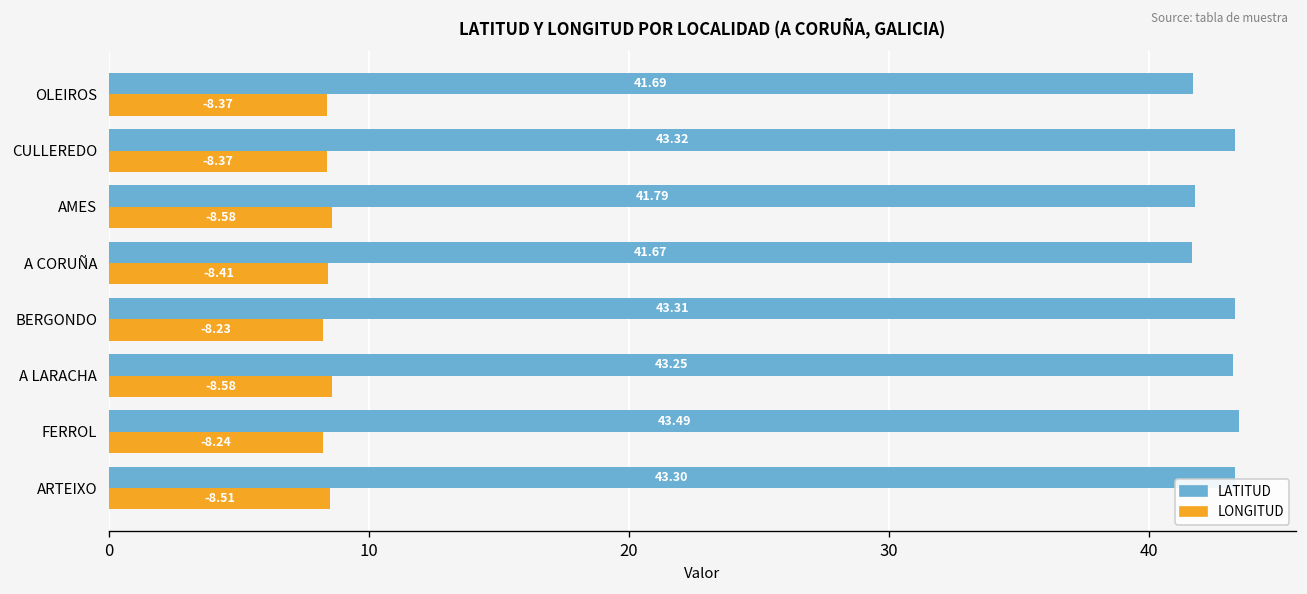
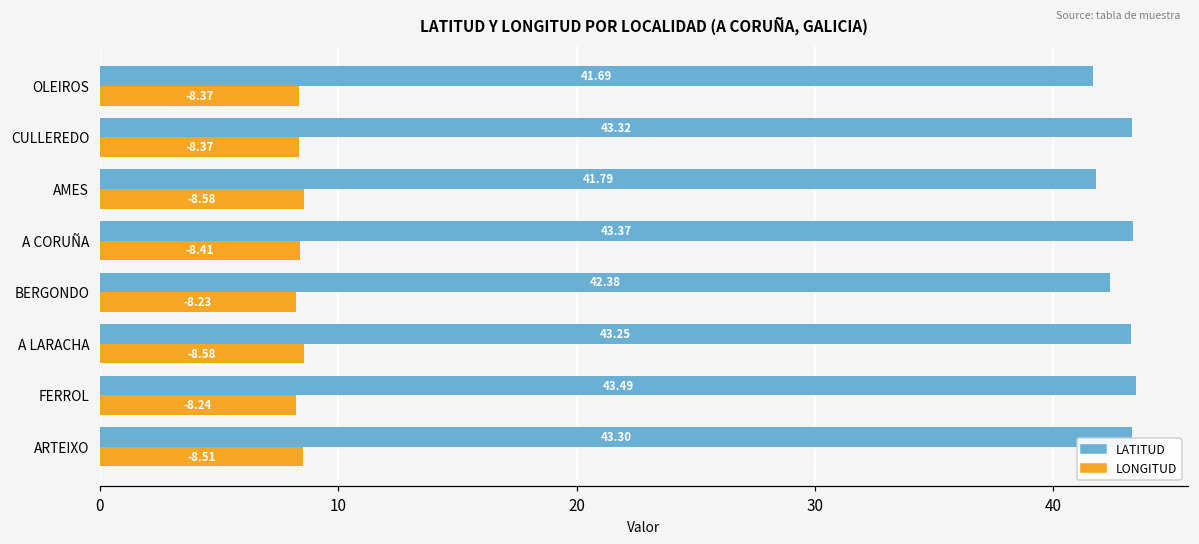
LATITUD, A CORUÑA: 41.67 -> 43.37
LATITUD, BERGONDO: 43.31 -> 42.38
